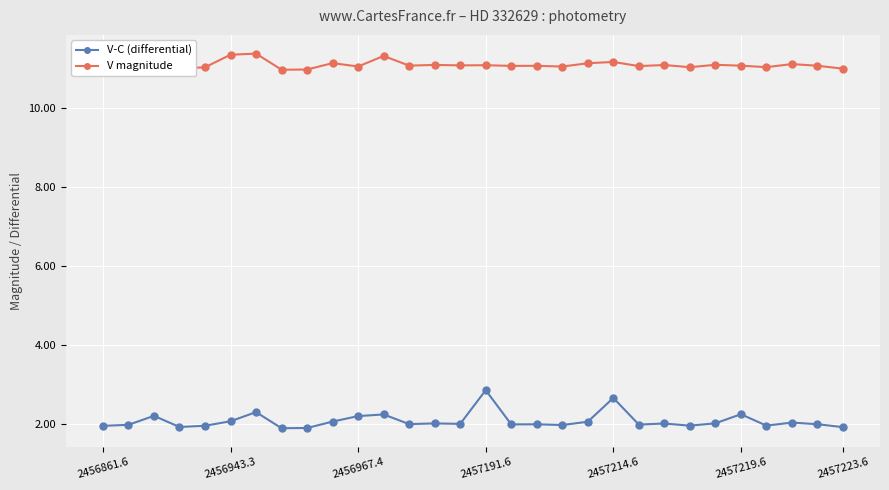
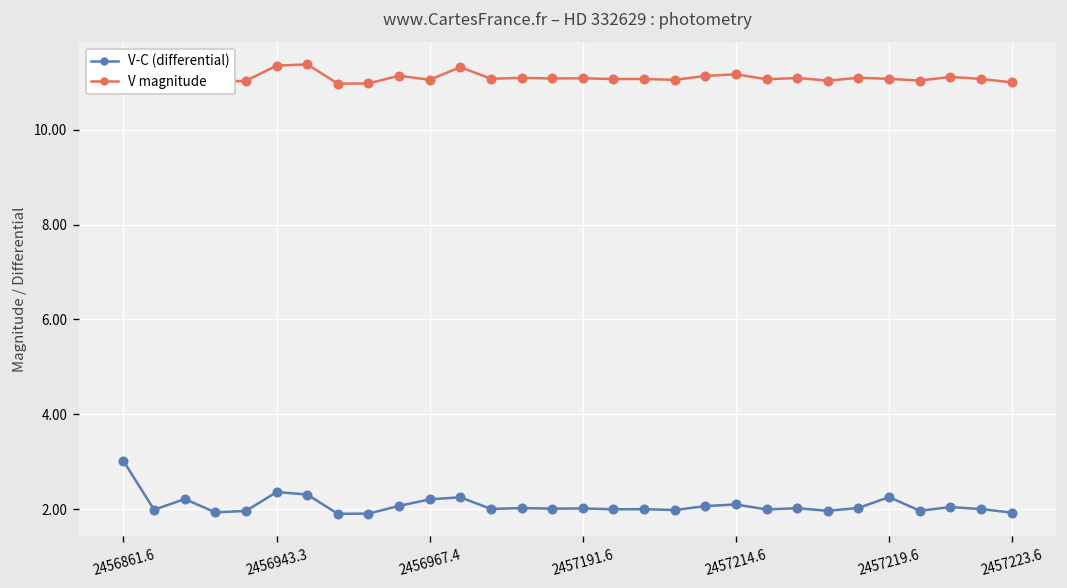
V-C (differential), 2456861.6: 2.0 -> 3.0
V-C (differential), 2456943.3: 2.1 -> 2.4
V-C (differential), 2457191.6: 2.9 -> 2.0
V-C (differential), 2457214.6: 2.7 -> 2.1
